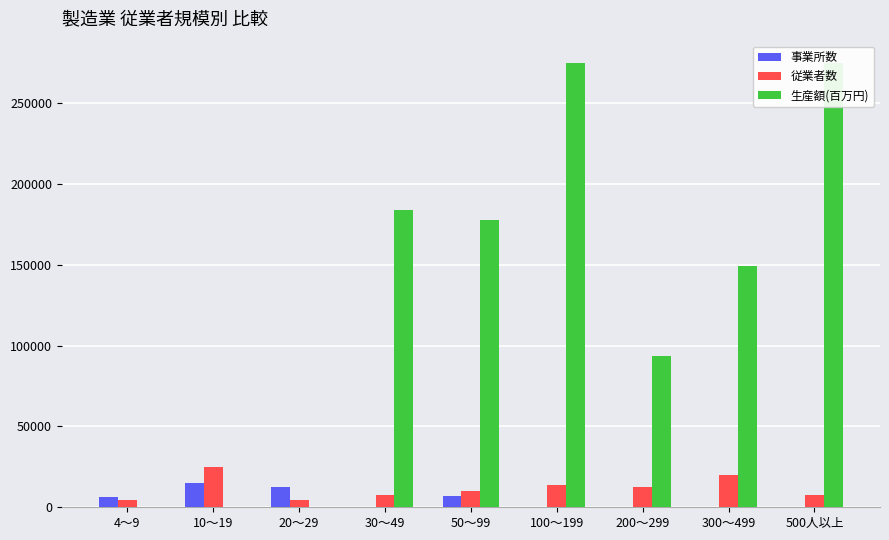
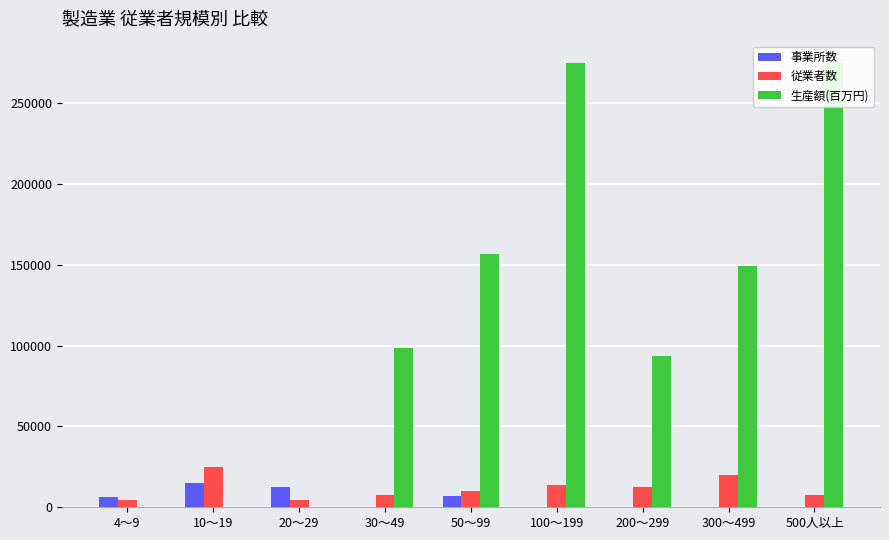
生産額(百万円), 30～49: 184000 -> 99000
生産額(百万円), 50～99: 178000 -> 157000
